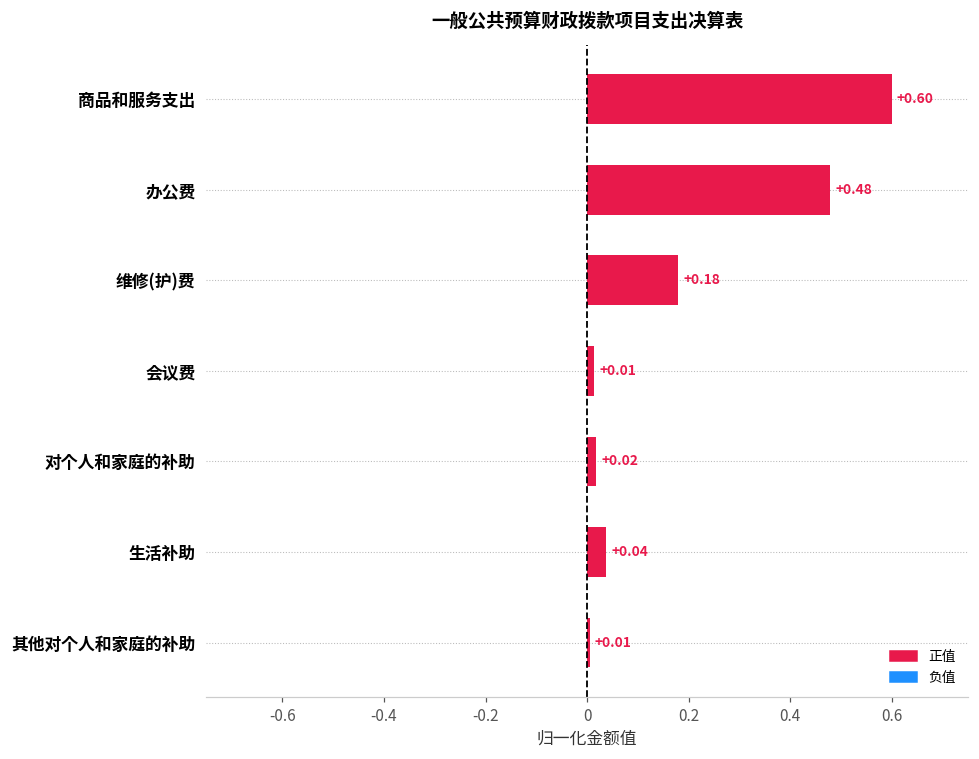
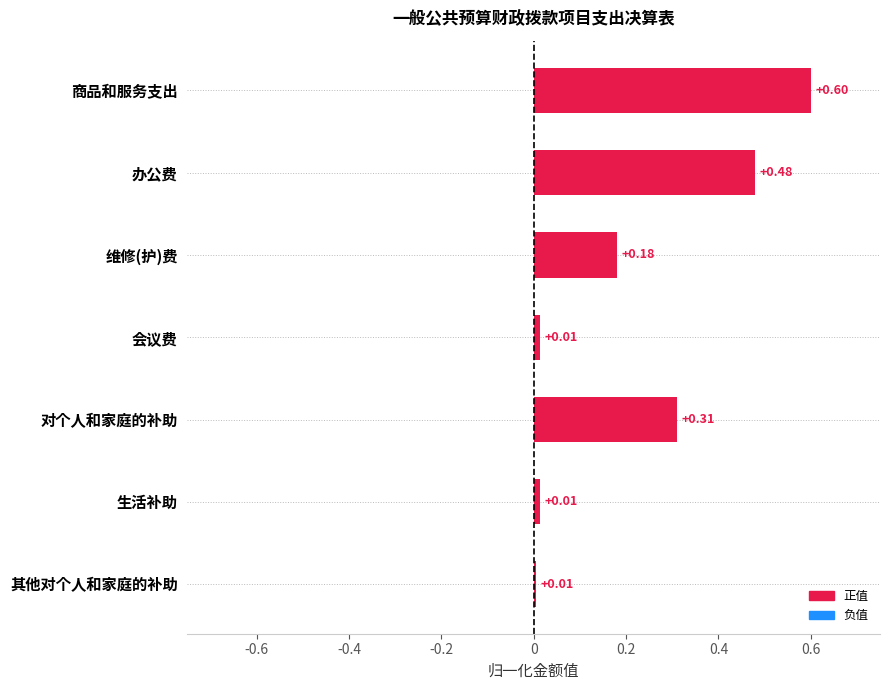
对个人和家庭的补助: +0.02 -> +0.31
生活补助: +0.04 -> +0.01
